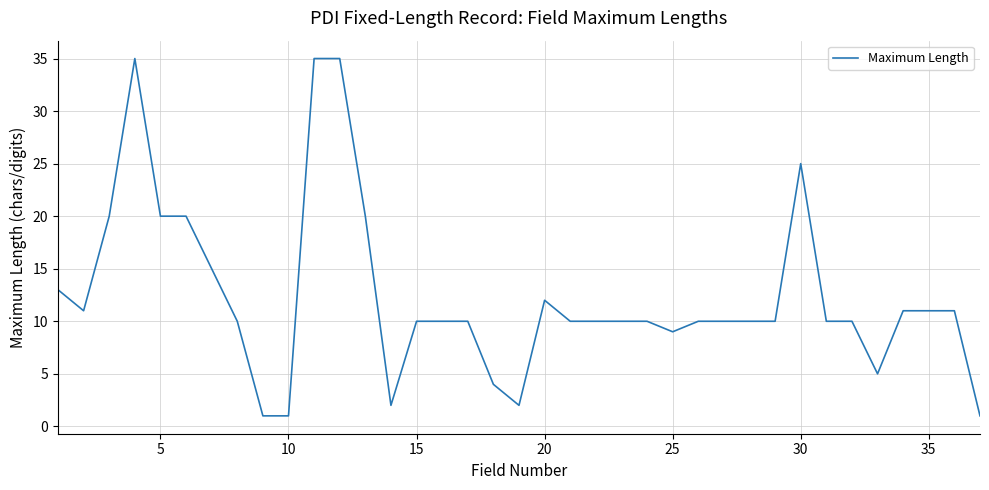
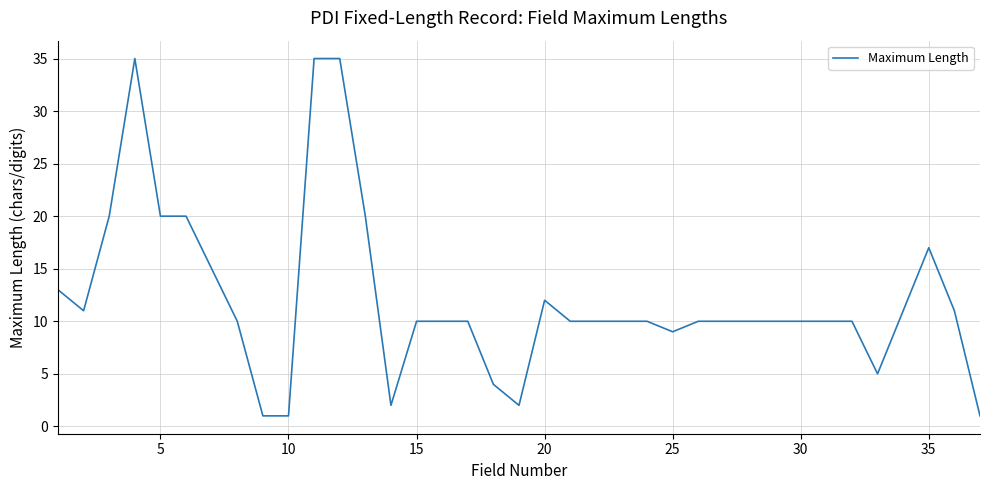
30: 25 -> 10
35: 11 -> 17
